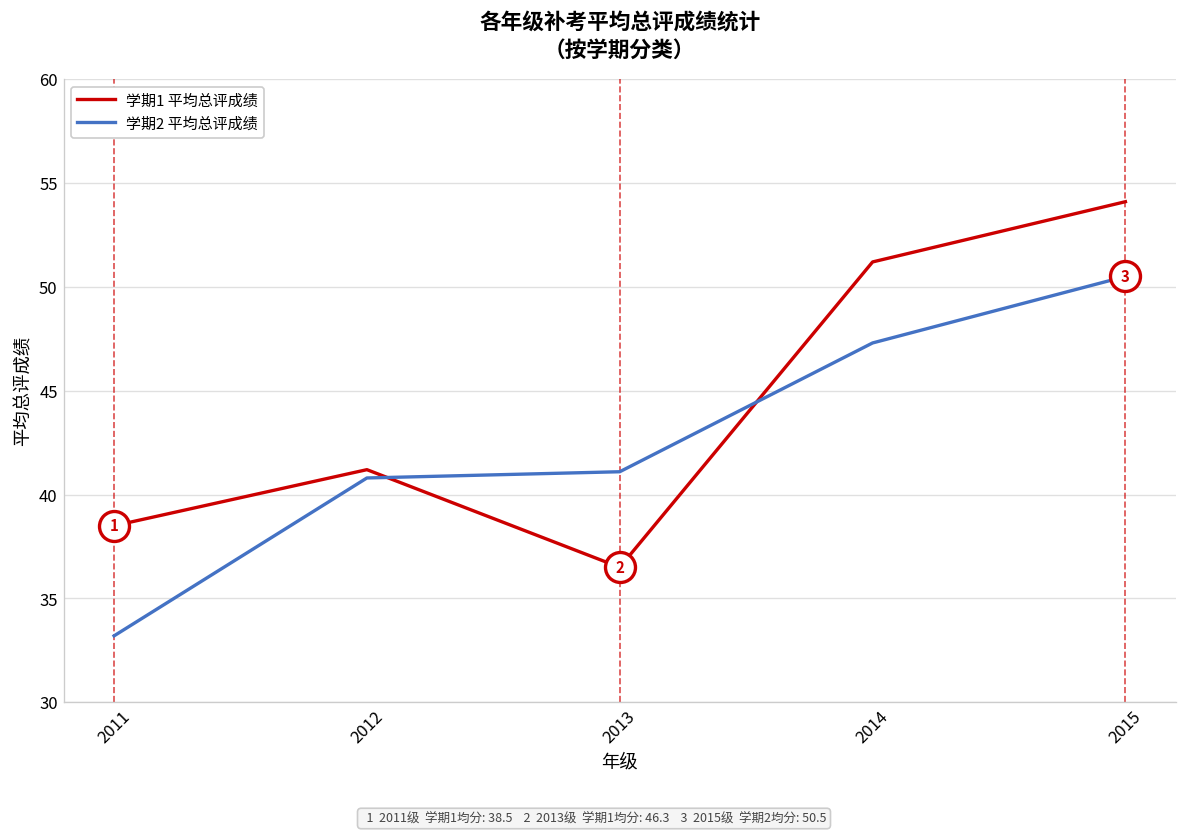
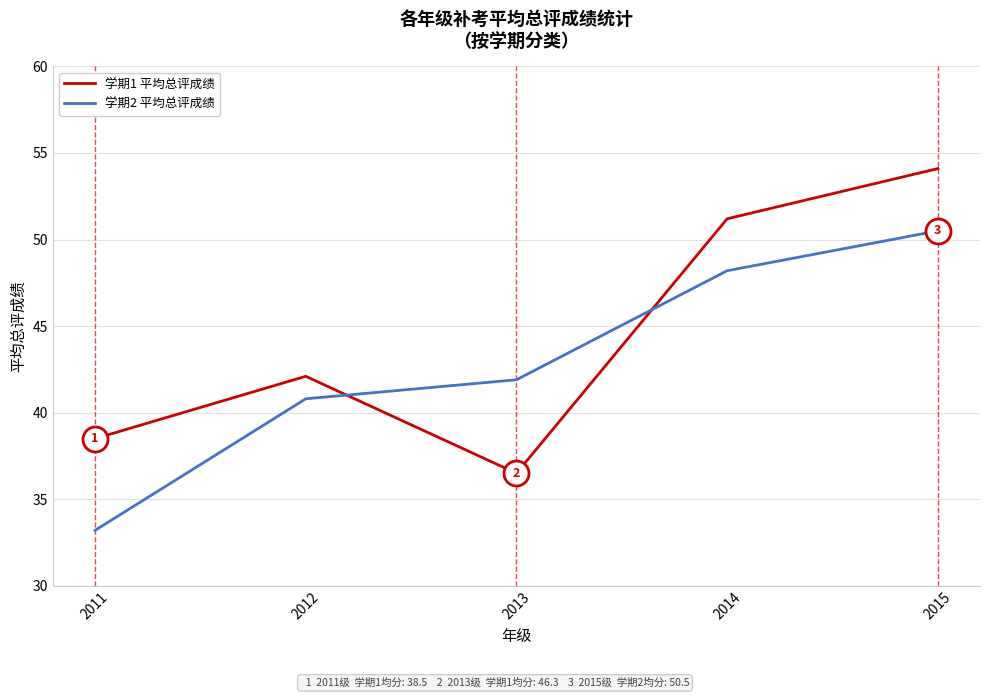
学期1 平均总评成绩, 2012: 41.2 -> 42.1
学期2 平均总评成绩, 2013: 41.1 -> 41.9
学期2 平均总评成绩, 2014: 47.3 -> 48.2
